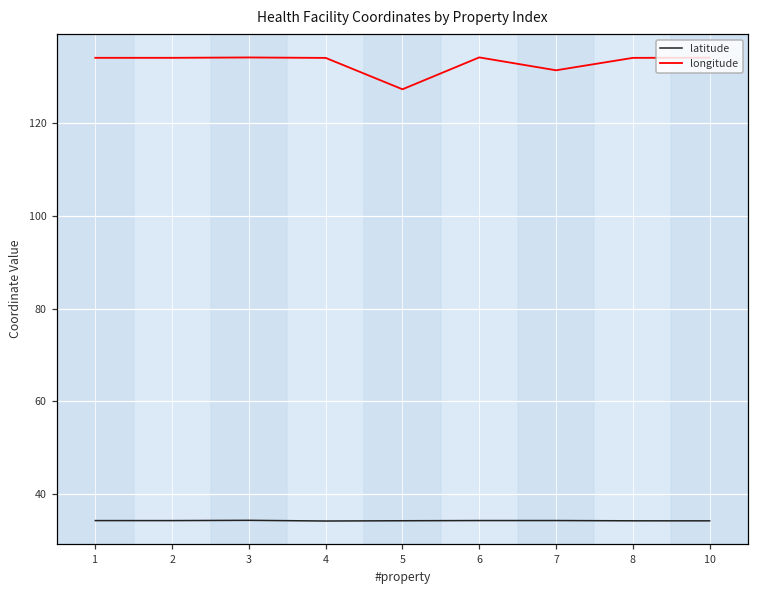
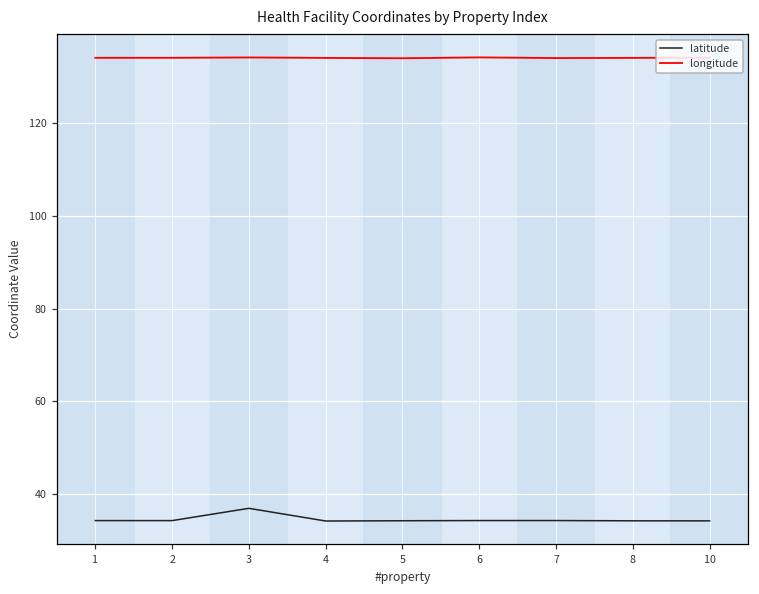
latitude, 3: 34 -> 37
longitude, 5: 127 -> 134
longitude, 7: 131 -> 134
